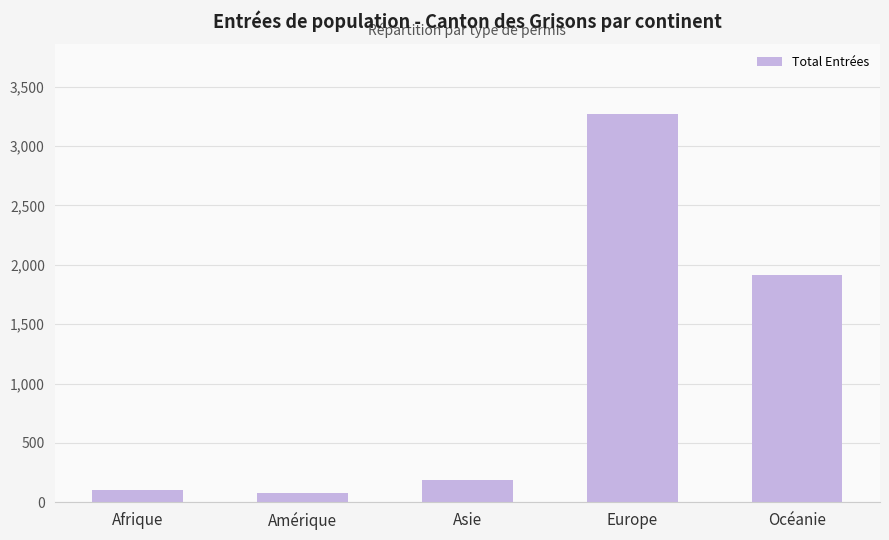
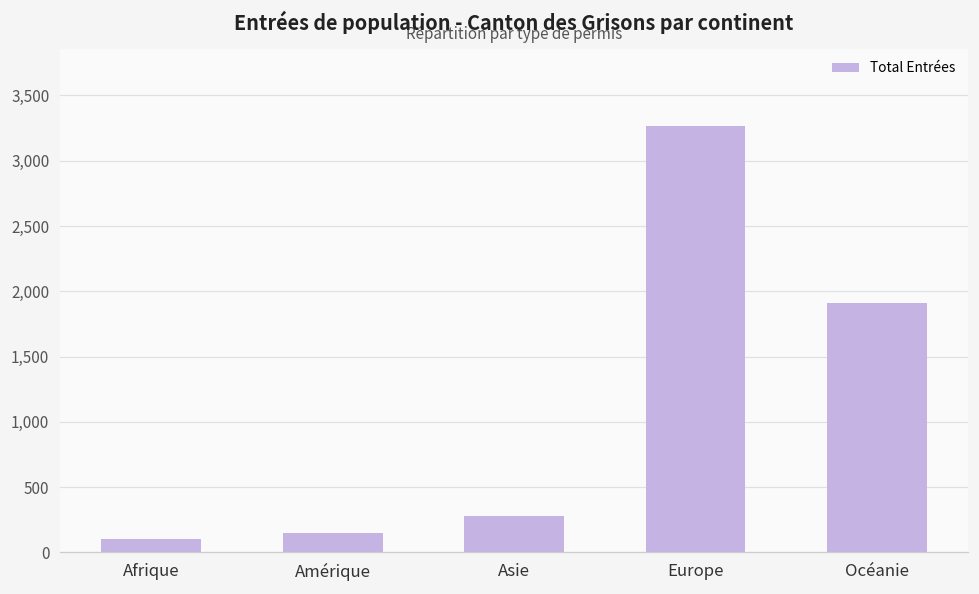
Amérique: 80 -> 150
Asie: 190 -> 280
